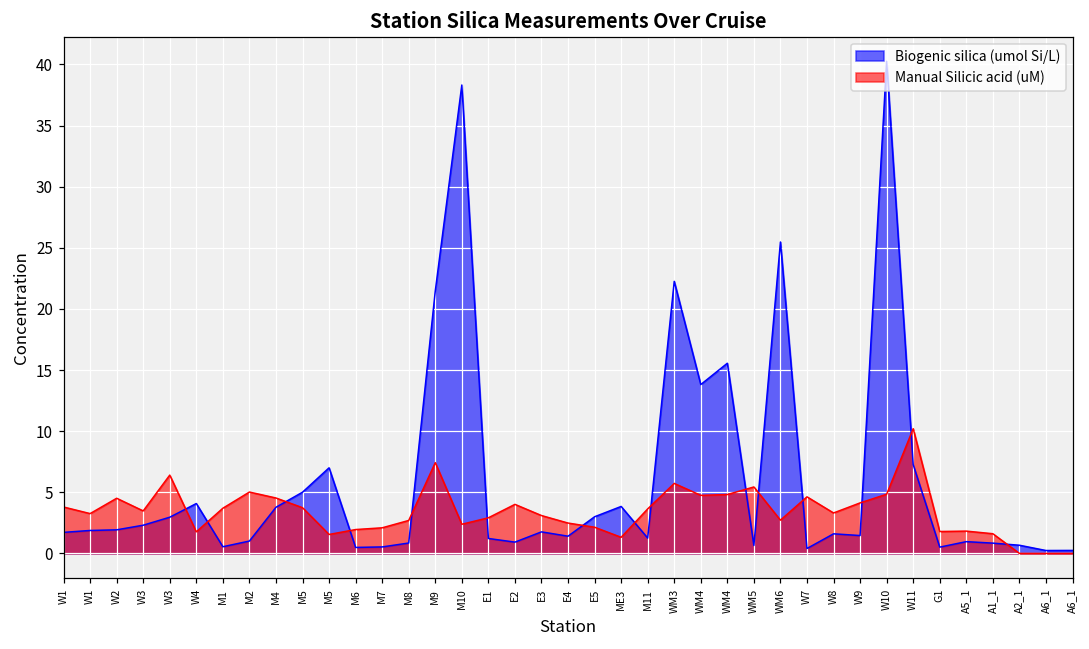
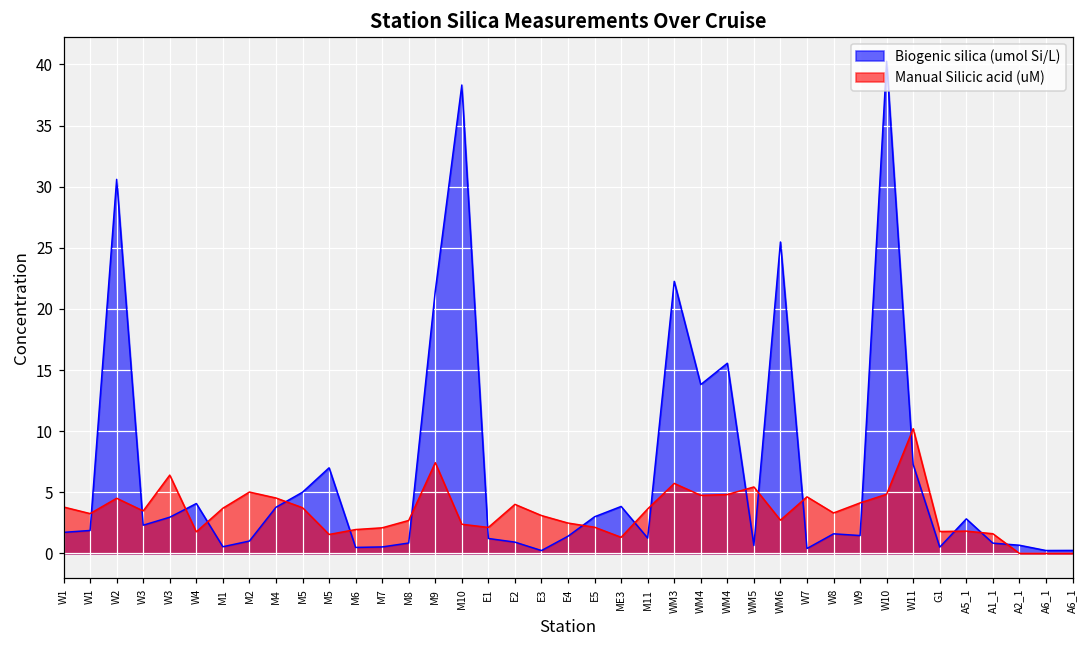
Biogenic silica (umol Si/L), W2: 1.9 -> 30.6
Manual Silicic acid (uM), E1: 2.9 -> 2.1
Biogenic silica (umol Si/L), E3: 1.8 -> 0.2
Biogenic silica (umol Si/L), A5_1: 1.0 -> 2.8
